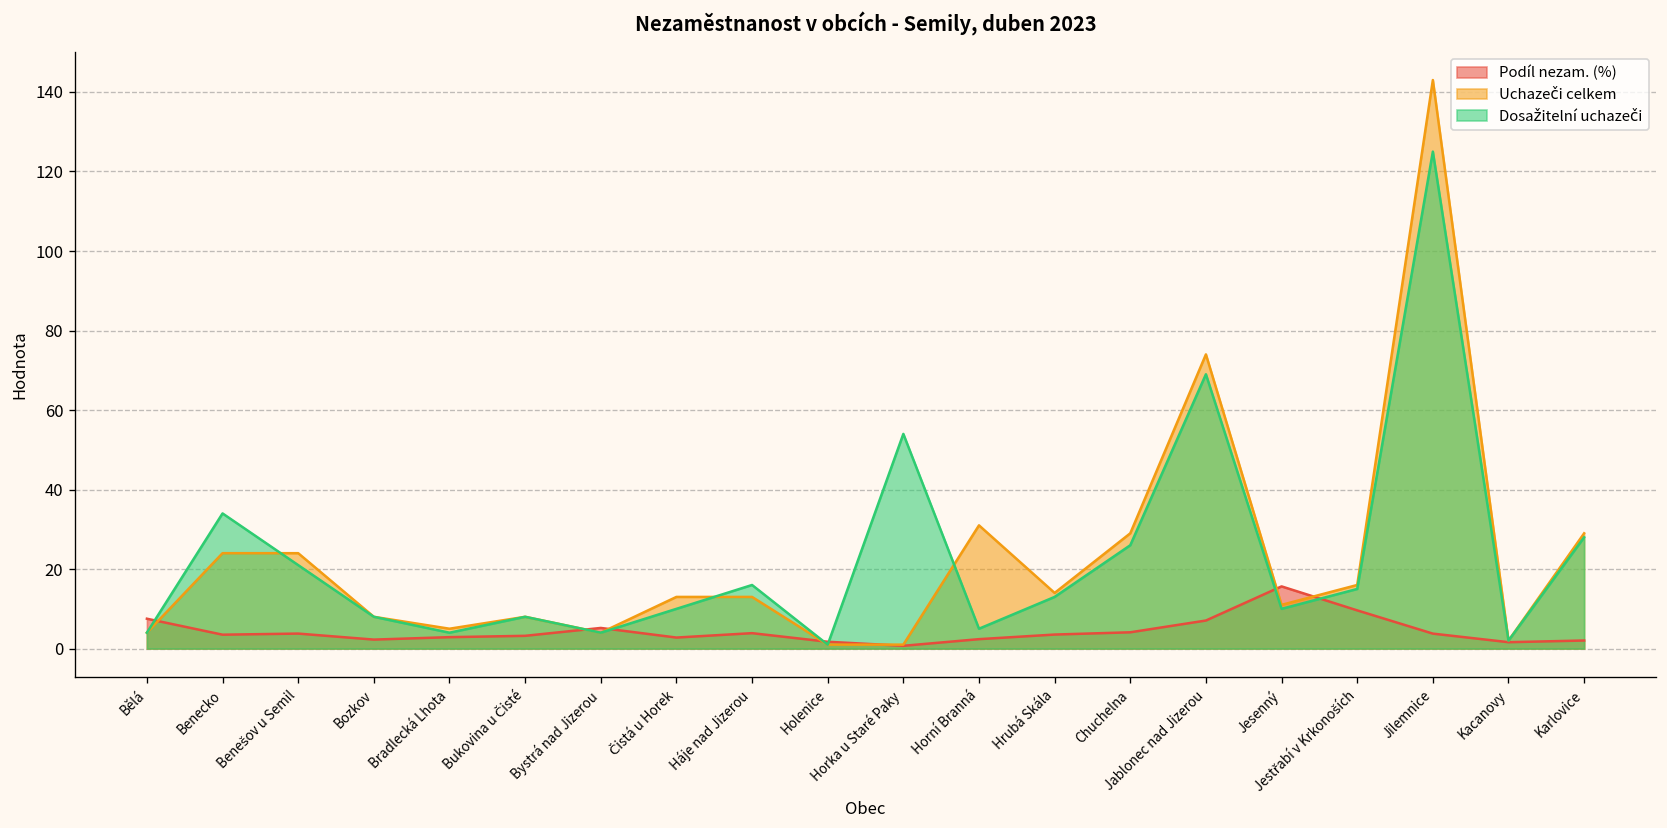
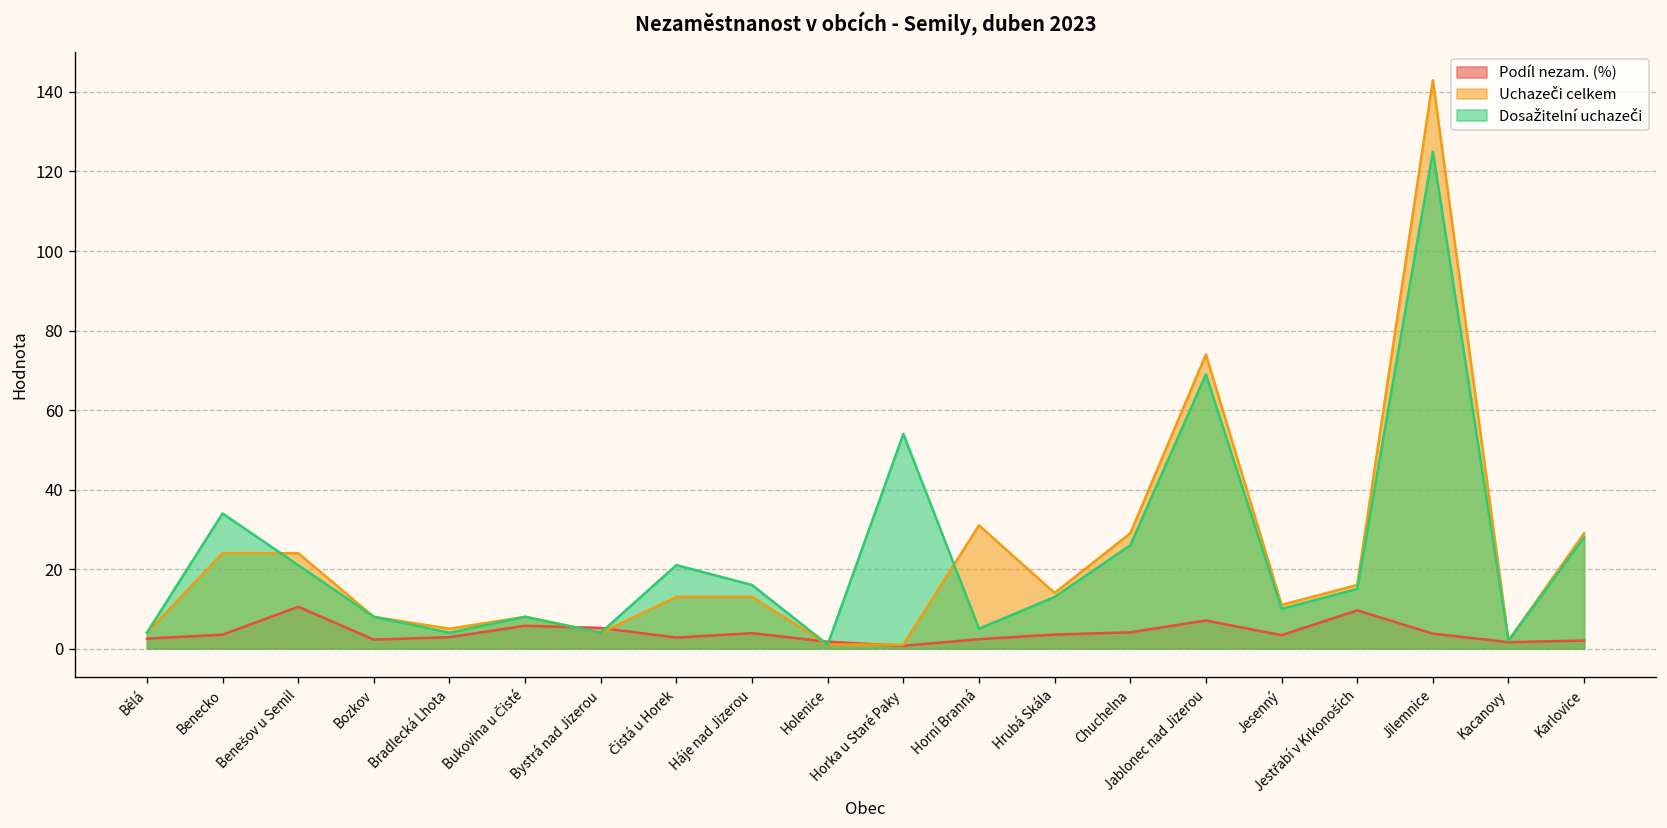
Podíl nezam. (%), Bělá: 8 -> 3
Podíl nezam. (%), Benešov u Semil: 4 -> 11
Podíl nezam. (%), Bukovina u Čisté: 3 -> 6
Dosažitelní uchazeči, Čistá u Horek: 10 -> 21
Podíl nezam. (%), Jesenný: 16 -> 3
